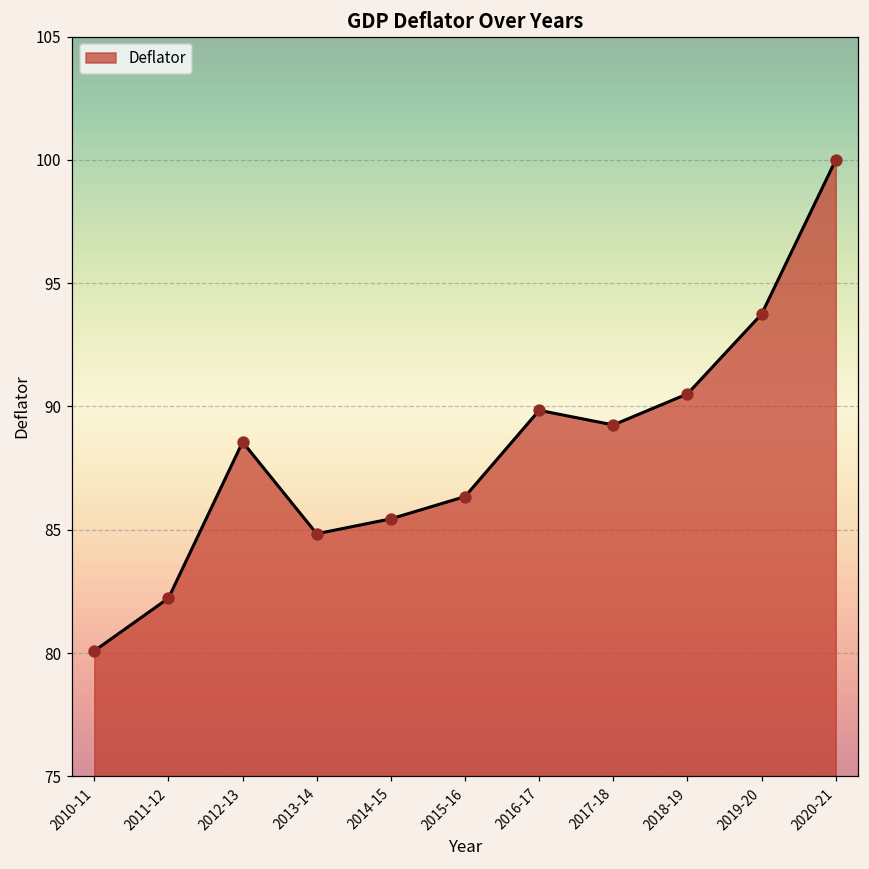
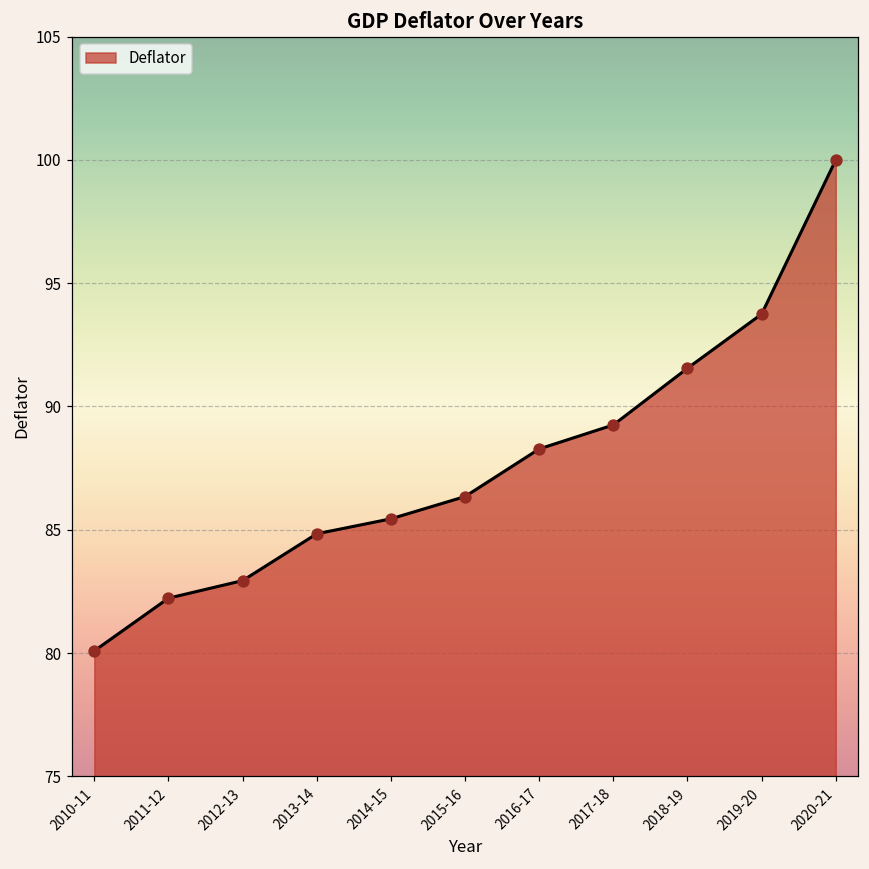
2012-13: 88.6 -> 82.9
2016-17: 89.8 -> 88.3
2018-19: 90.5 -> 91.6
